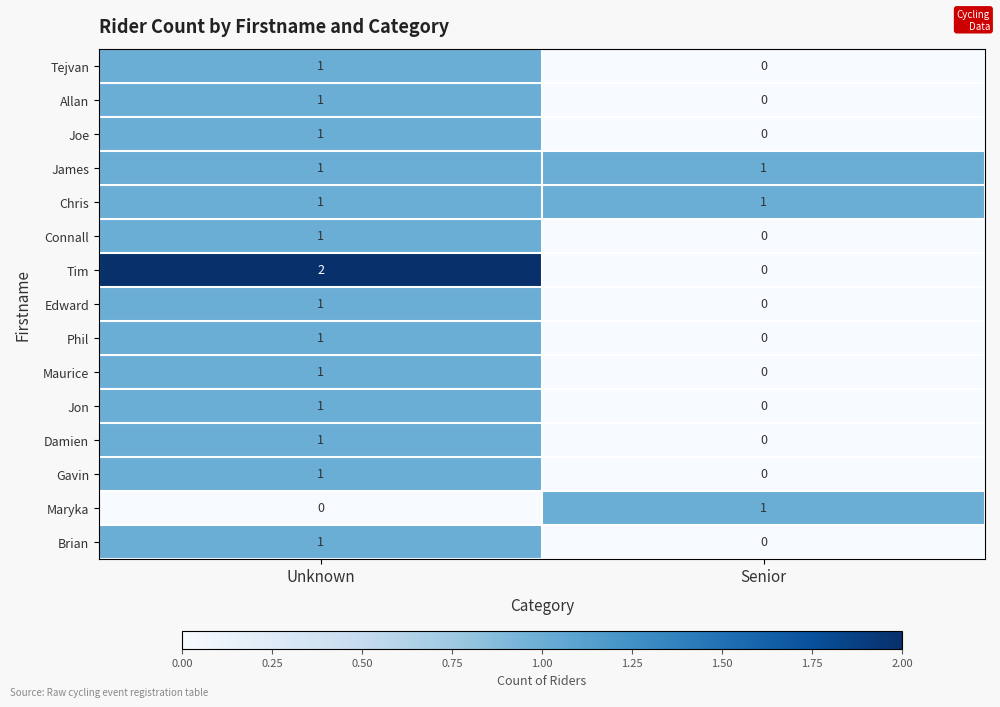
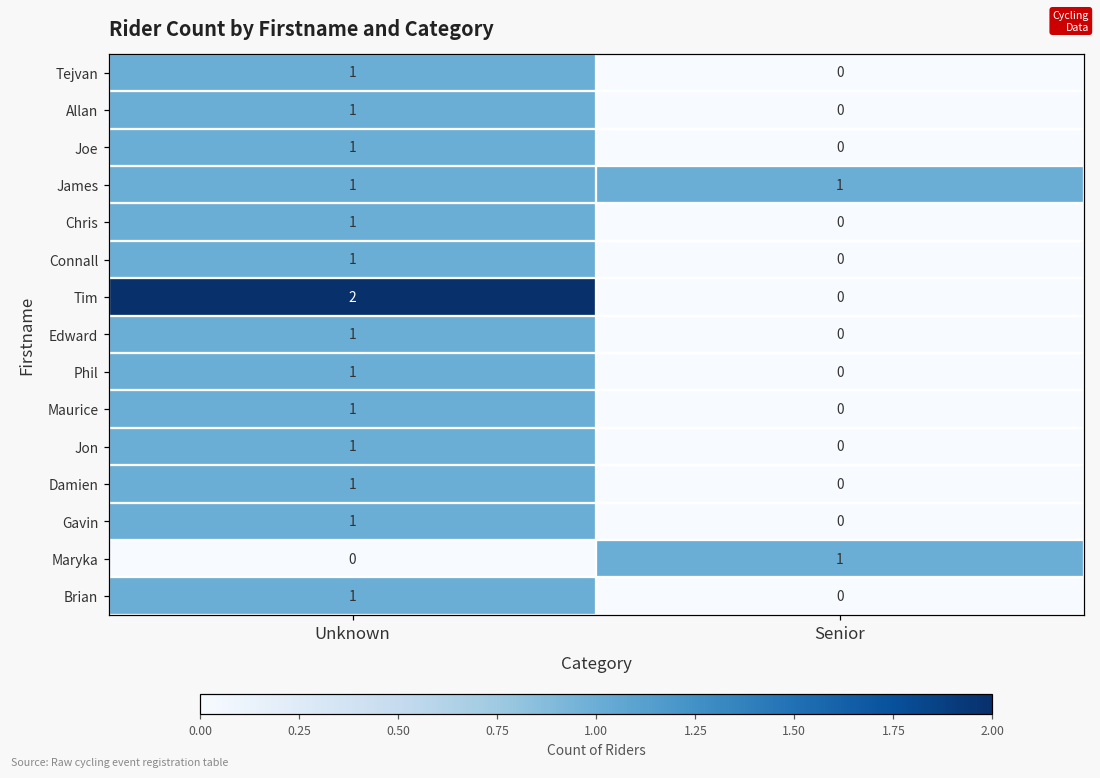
Chris, Senior: 1 -> 0
